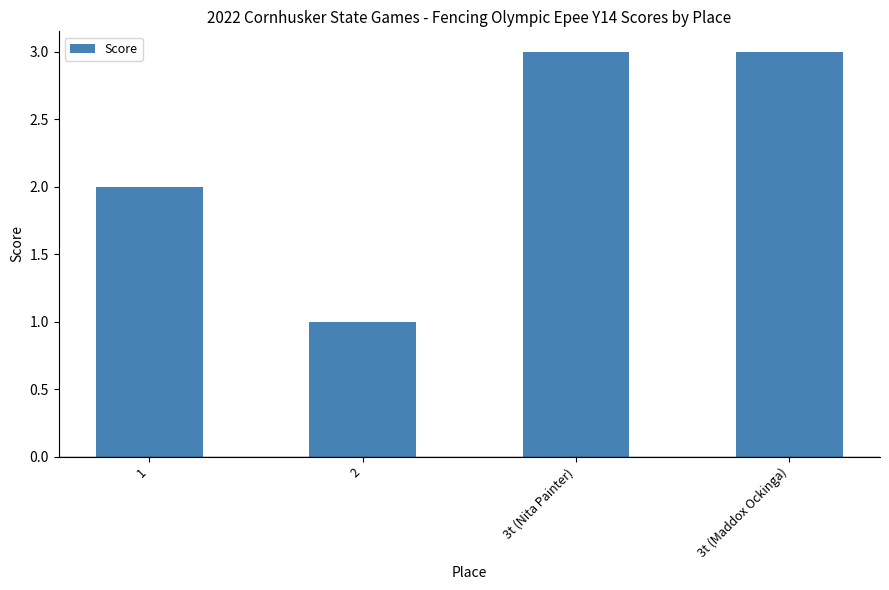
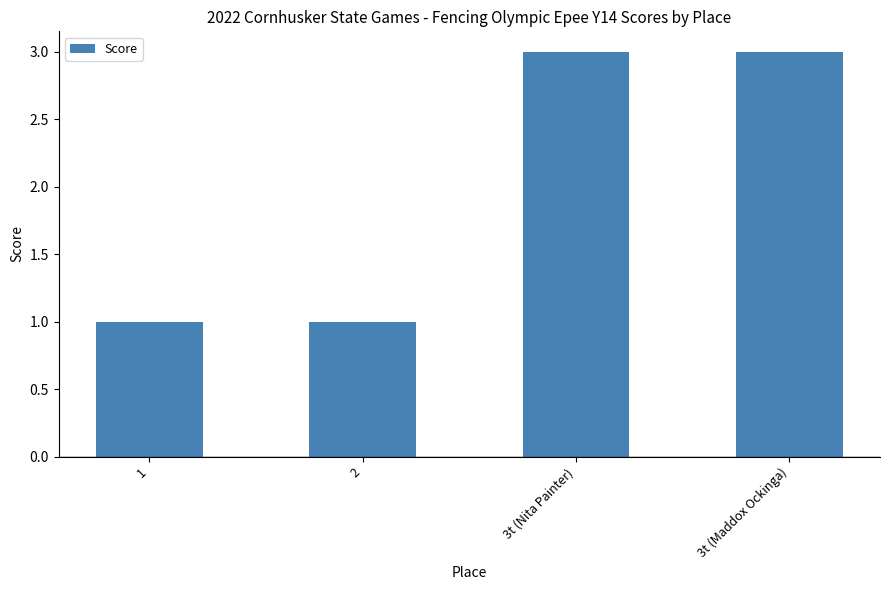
1: 2 -> 1
